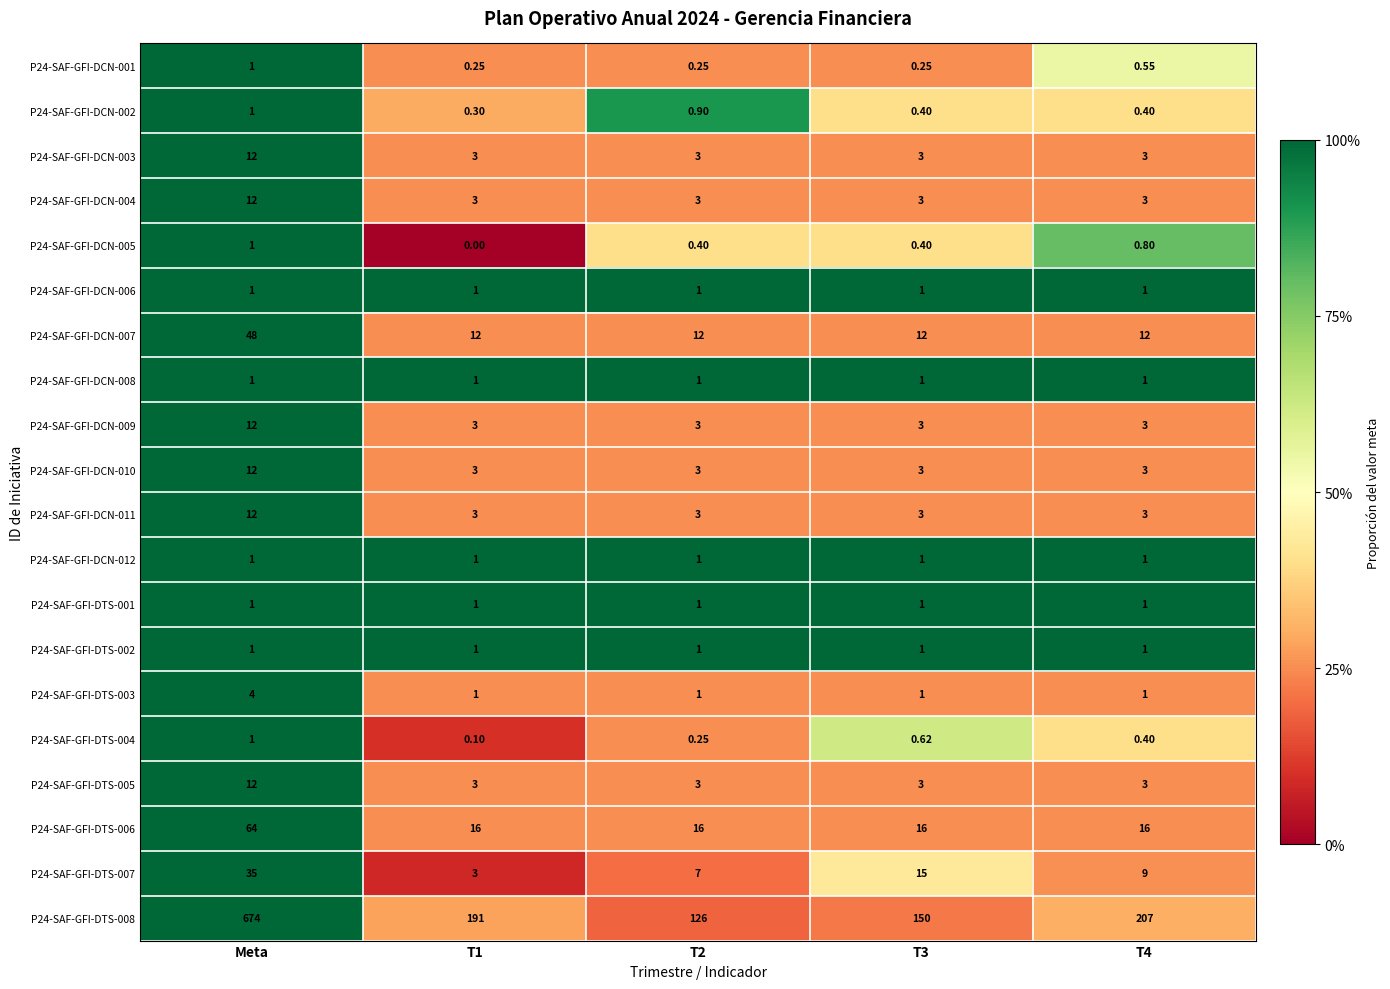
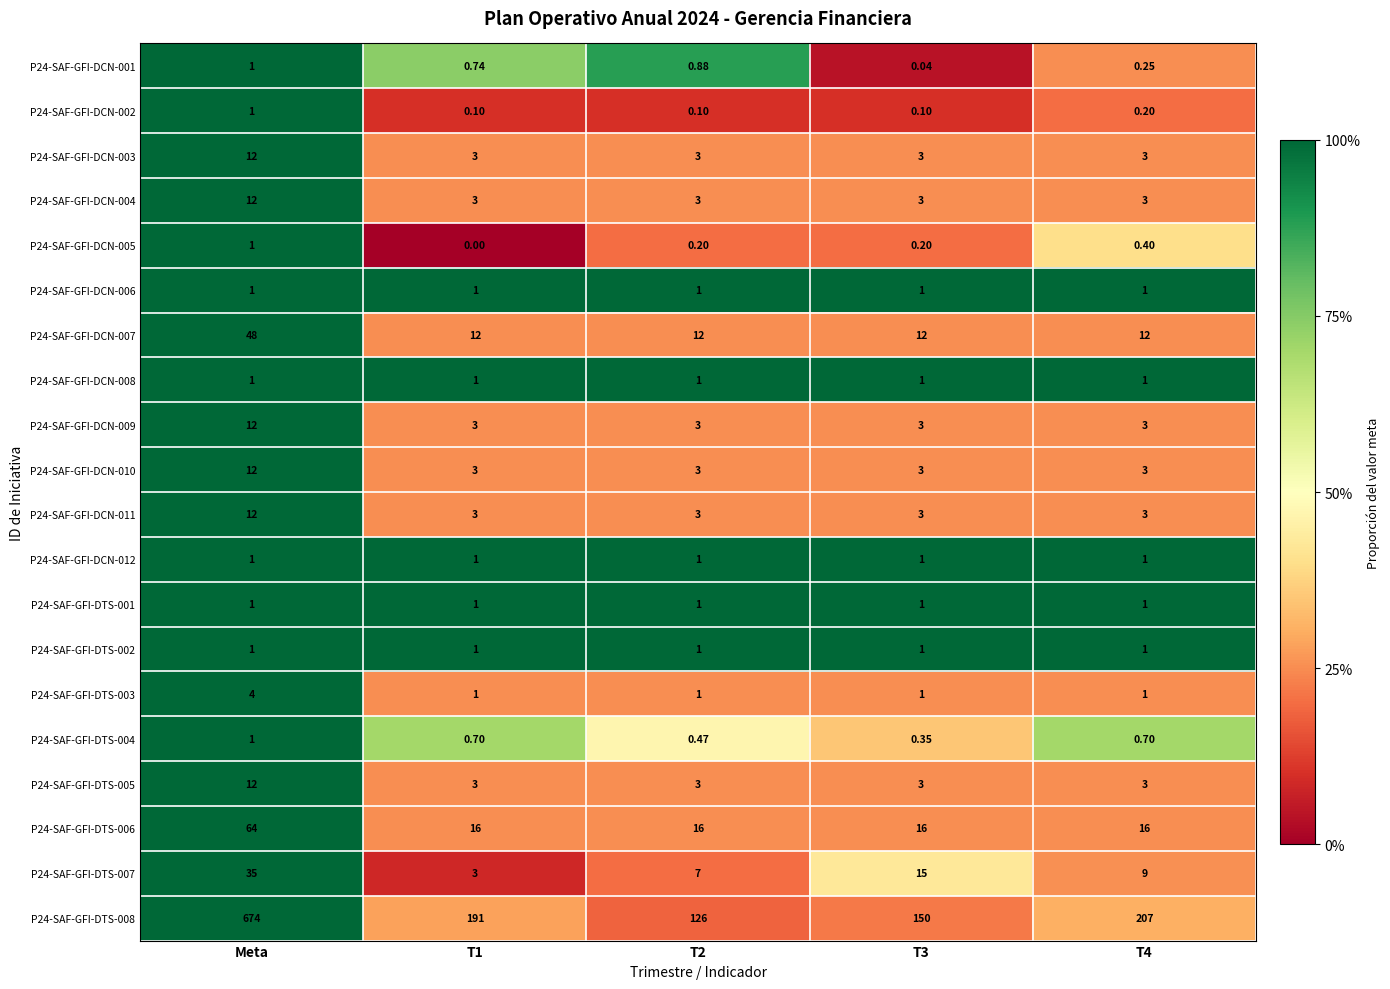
P24-SAF-GFI-DCN-001, T1: 0.25 -> 0.74
P24-SAF-GFI-DCN-001, T2: 0.25 -> 0.88
P24-SAF-GFI-DCN-001, T3: 0.25 -> 0.04
P24-SAF-GFI-DCN-001, T4: 0.55 -> 0.25
P24-SAF-GFI-DCN-002, T1: 0.30 -> 0.10
P24-SAF-GFI-DCN-002, T2: 0.90 -> 0.10
P24-SAF-GFI-DCN-002, T3: 0.40 -> 0.10
P24-SAF-GFI-DCN-002, T4: 0.40 -> 0.20
P24-SAF-GFI-DCN-005, T2: 0.40 -> 0.20
P24-SAF-GFI-DCN-005, T3: 0.40 -> 0.20
P24-SAF-GFI-DCN-005, T4: 0.80 -> 0.40
P24-SAF-GFI-DTS-004, T1: 0.10 -> 0.70
P24-SAF-GFI-DTS-004, T2: 0.25 -> 0.47
P24-SAF-GFI-DTS-004, T3: 0.62 -> 0.35
P24-SAF-GFI-DTS-004, T4: 0.40 -> 0.70
